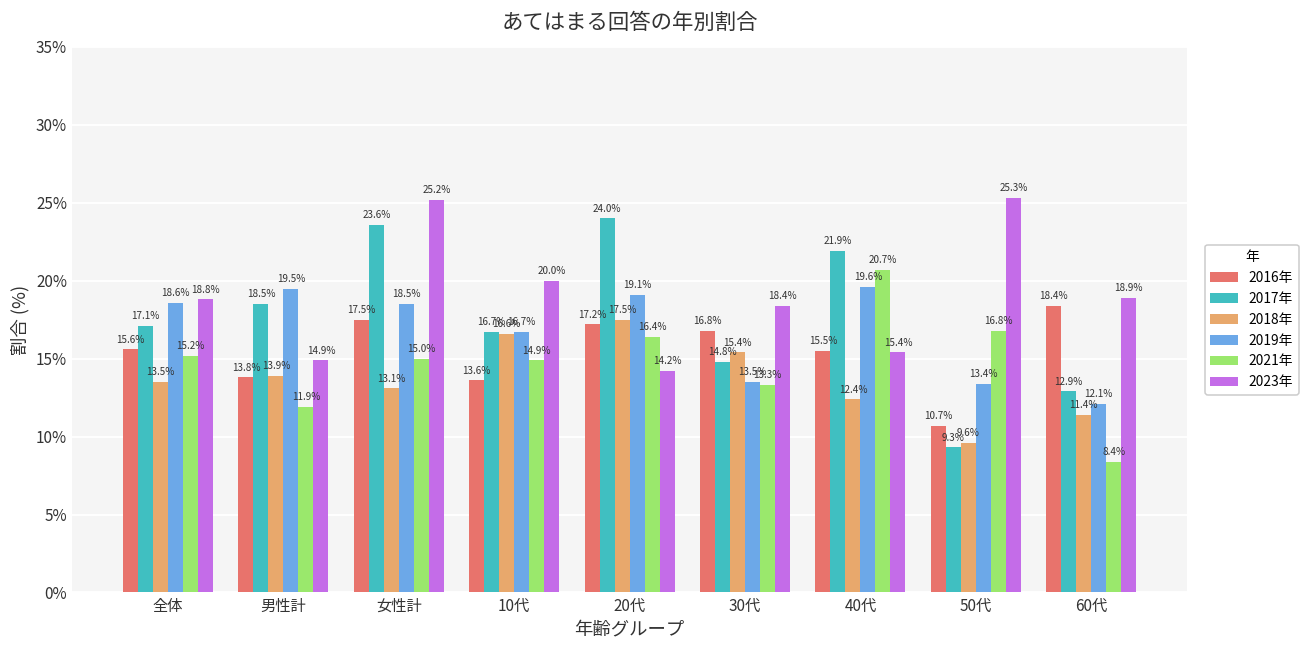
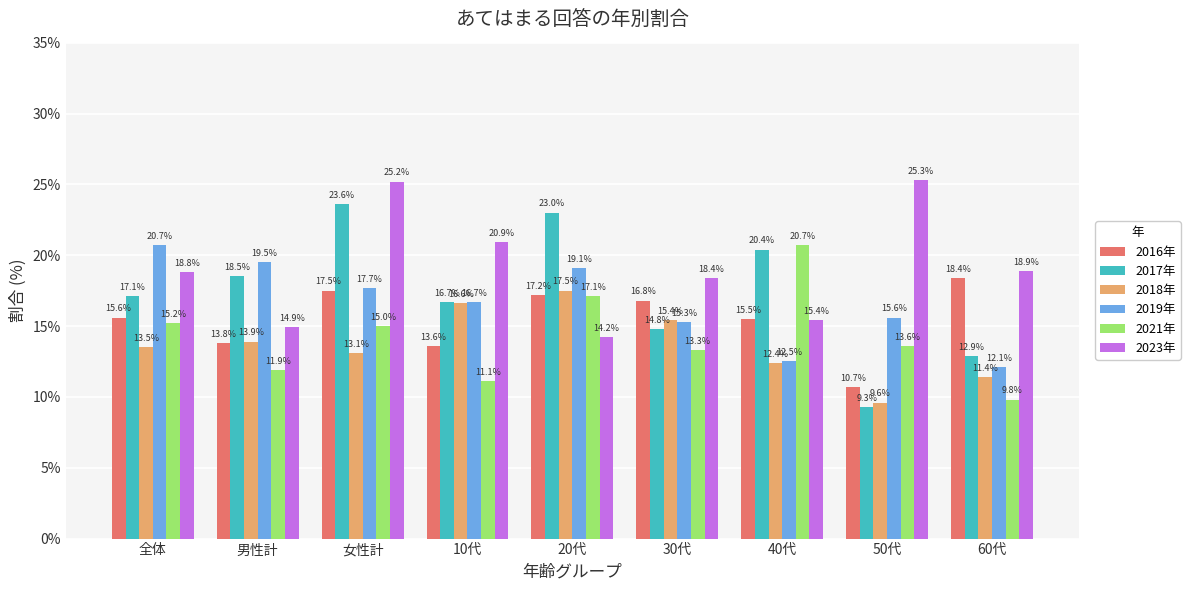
2019年, 全体: 18.6% -> 20.7%
2019年, 女性計: 18.5% -> 17.7%
2021年, 10代: 14.9% -> 11.1%
2023年, 10代: 20.0% -> 20.9%
2017年, 20代: 24.0% -> 23.0%
2021年, 20代: 16.4% -> 17.1%
2019年, 30代: 13.5% -> 15.3%
2017年, 40代: 21.9% -> 20.4%
2019年, 40代: 19.6% -> 12.5%
2019年, 50代: 13.4% -> 15.6%
2021年, 50代: 16.8% -> 13.6%
2021年, 60代: 8.4% -> 9.8%
